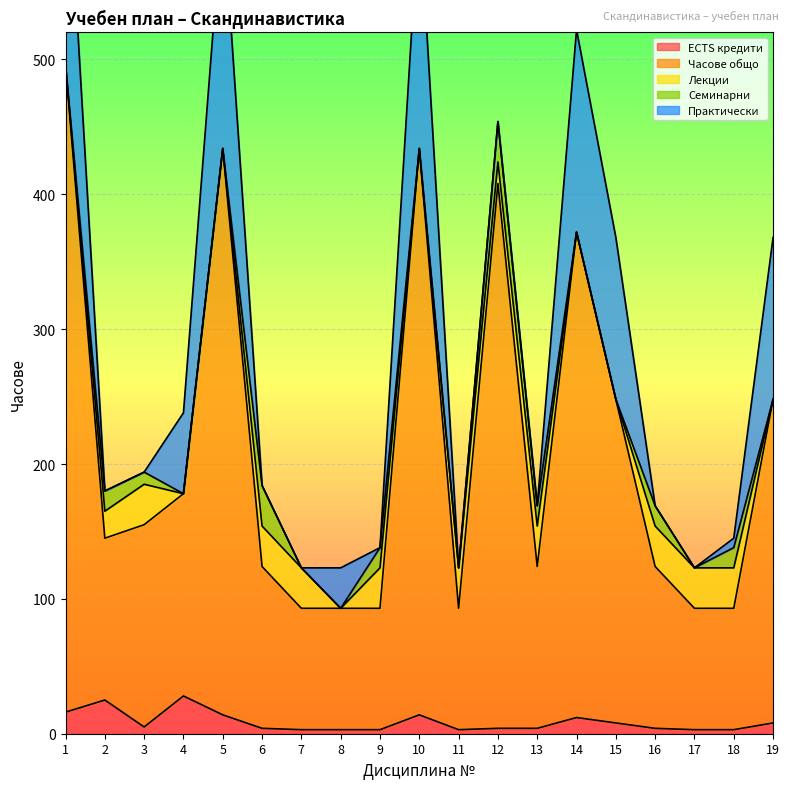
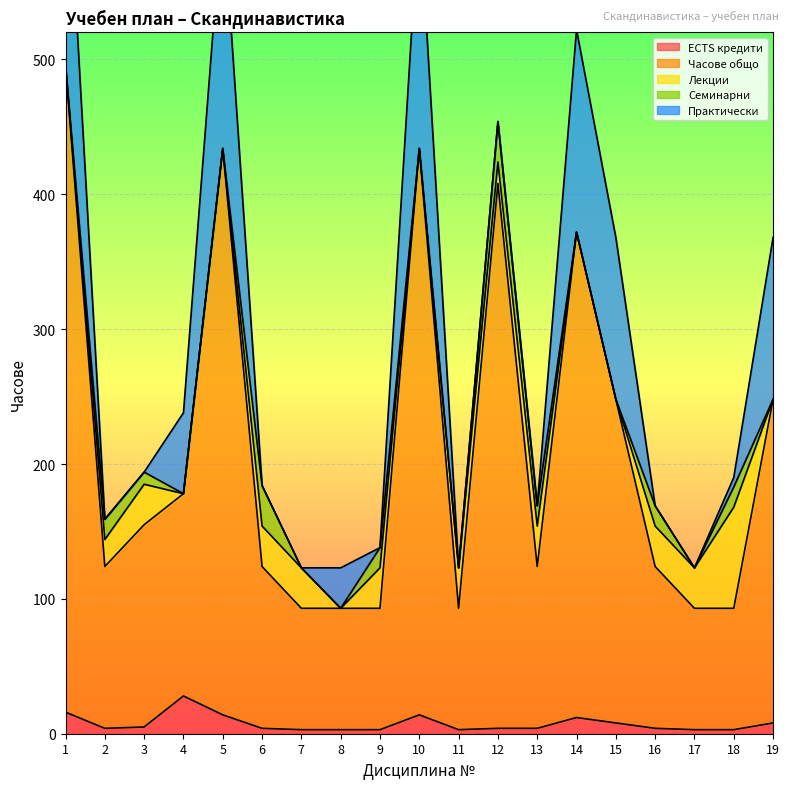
ECTS кредити, 2: 25 -> 4
Лекции, 18: 30 -> 75
